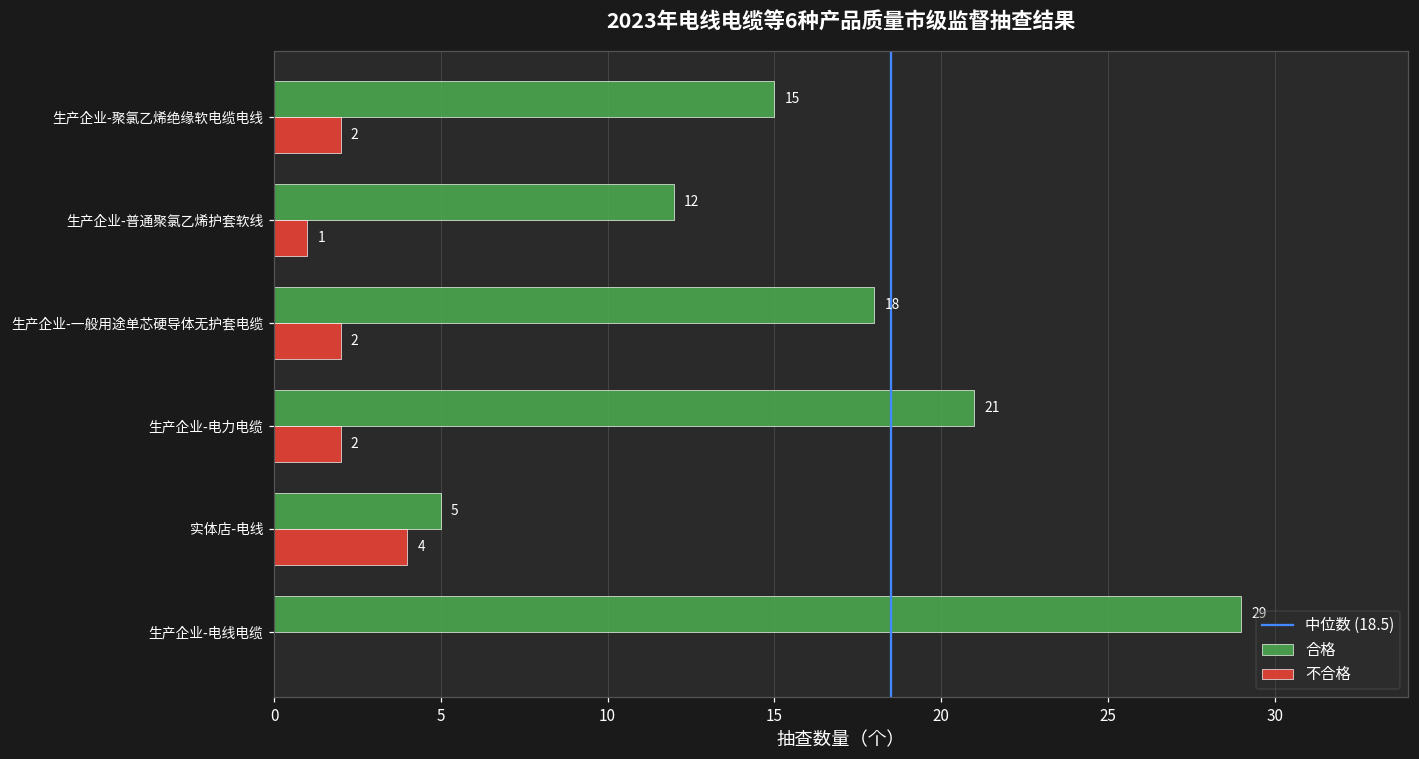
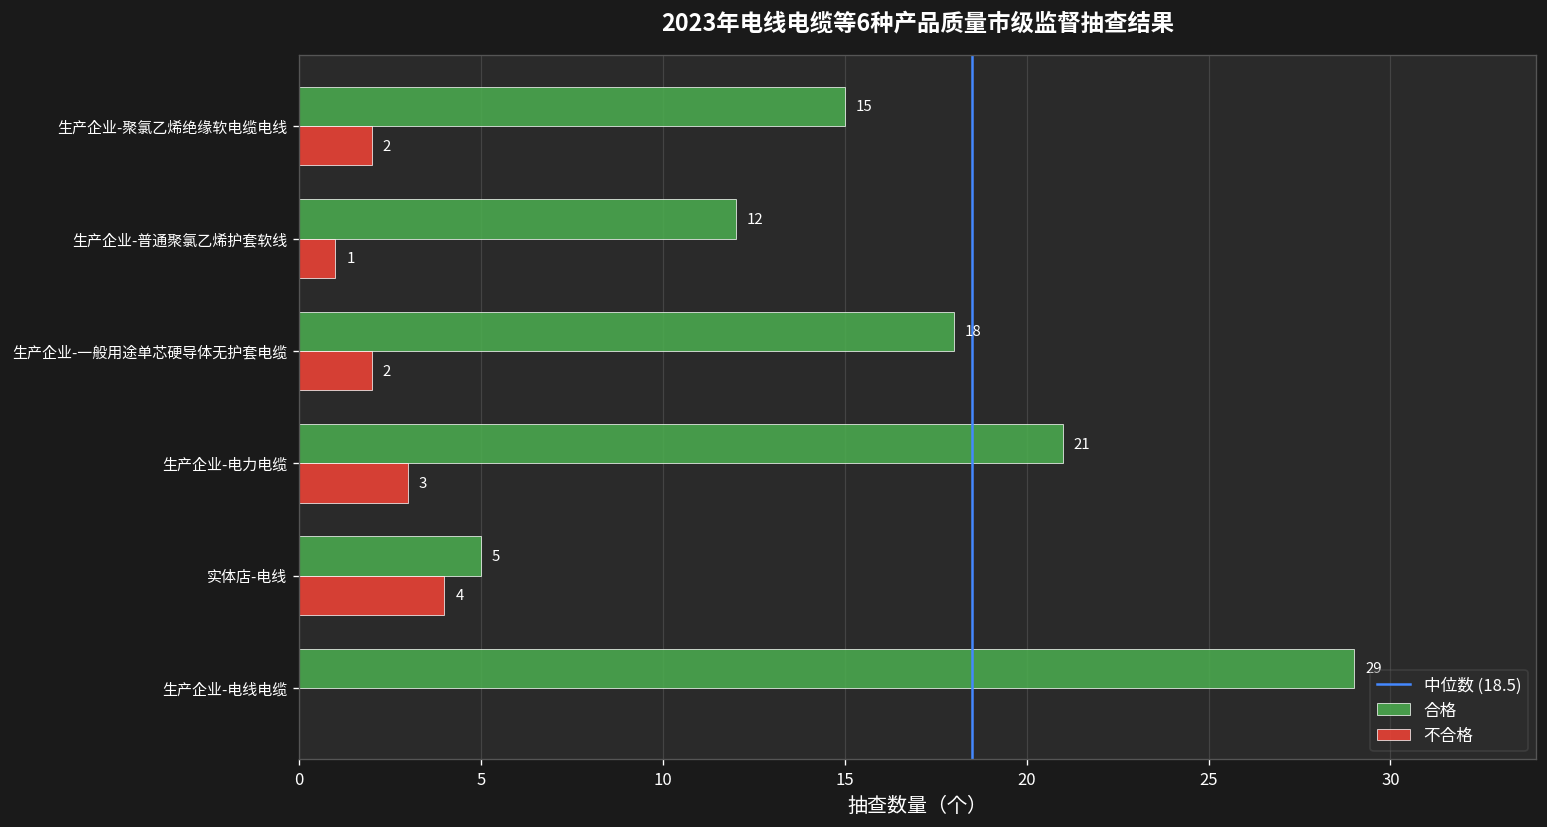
不合格, 生产企业-电力电缆: 2 -> 3
